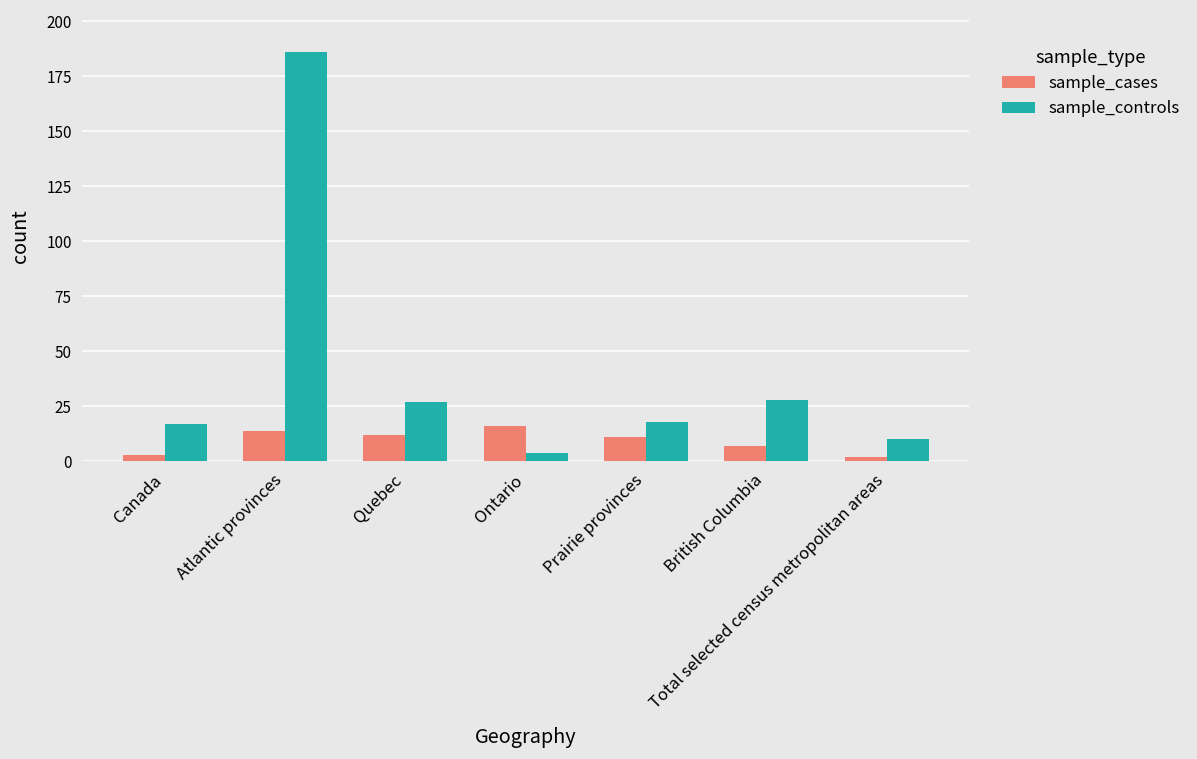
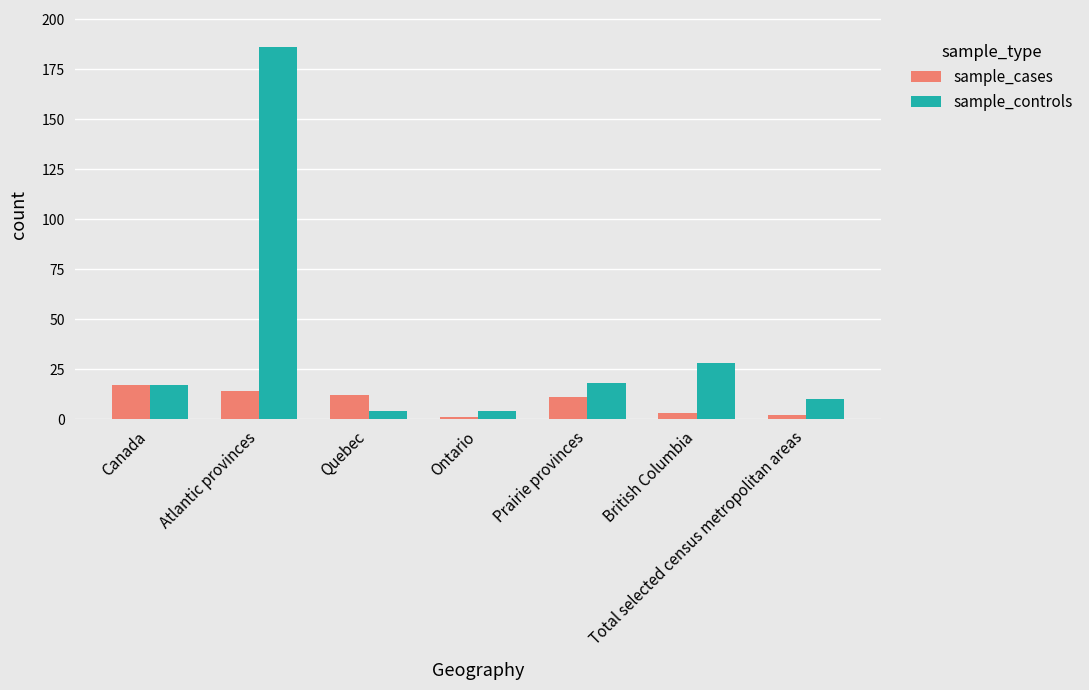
sample_cases, Canada: 3 -> 17
sample_controls, Quebec: 27 -> 4
sample_cases, Ontario: 16 -> 1
sample_cases, British Columbia: 7 -> 3
